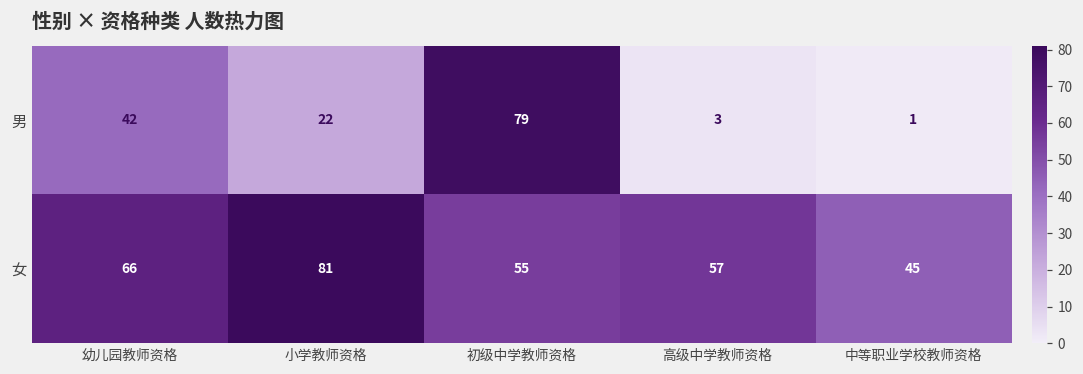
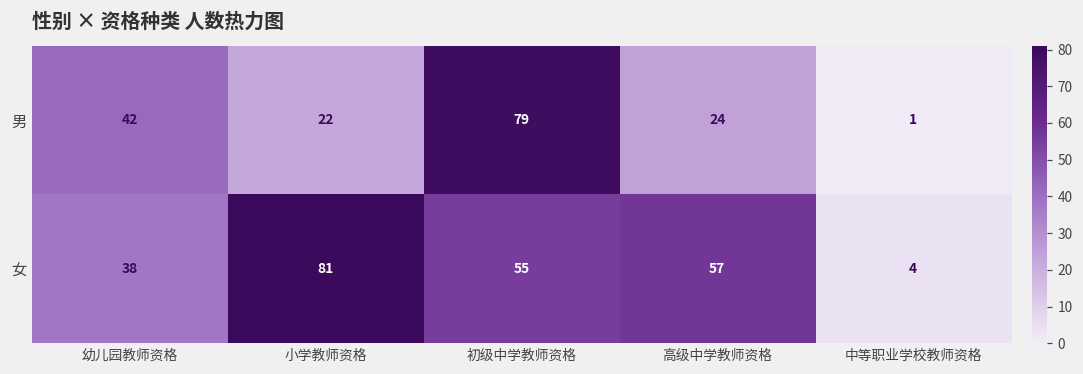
男, 高级中学教师资格: 3 -> 24
女, 幼儿园教师资格: 66 -> 38
女, 中等职业学校教师资格: 45 -> 4
